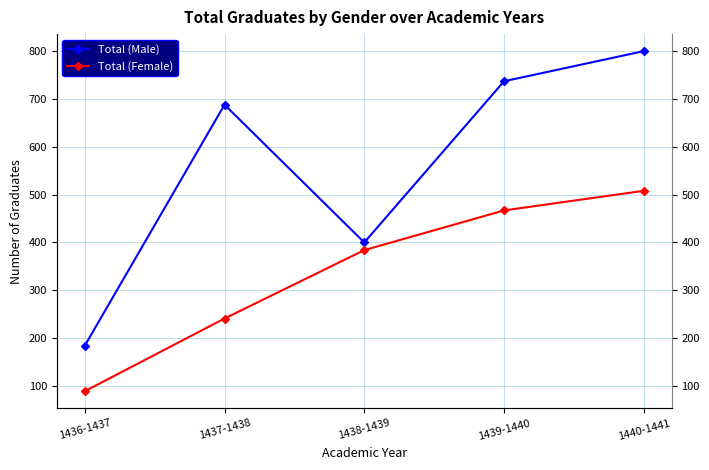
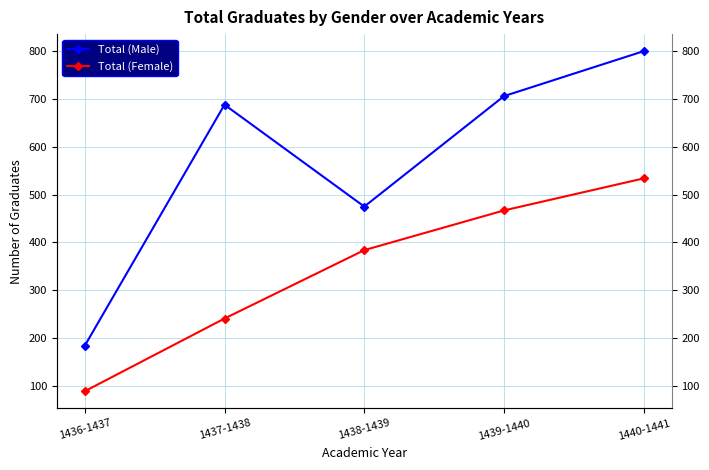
Total (Male), 1438-1439: 400 -> 480
Total (Male), 1439-1440: 740 -> 710
Total (Female), 1440-1441: 510 -> 530
